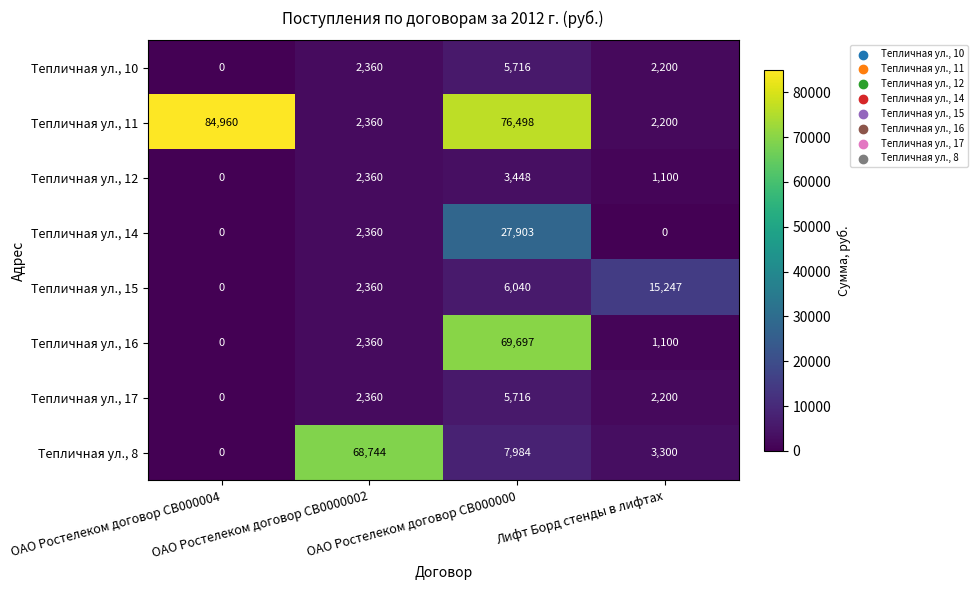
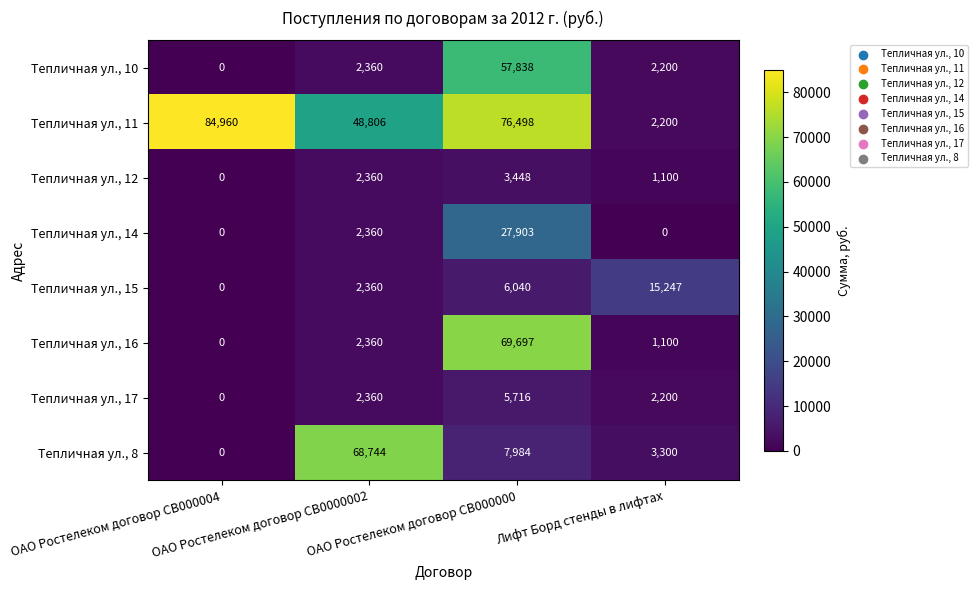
Тепличная ул., 10, ОАО Ростелеком договор СВ000000: 5,716 -> 57,838
Тепличная ул., 11, ОАО Ростелеком договор СВ0000002: 2,360 -> 48,806
